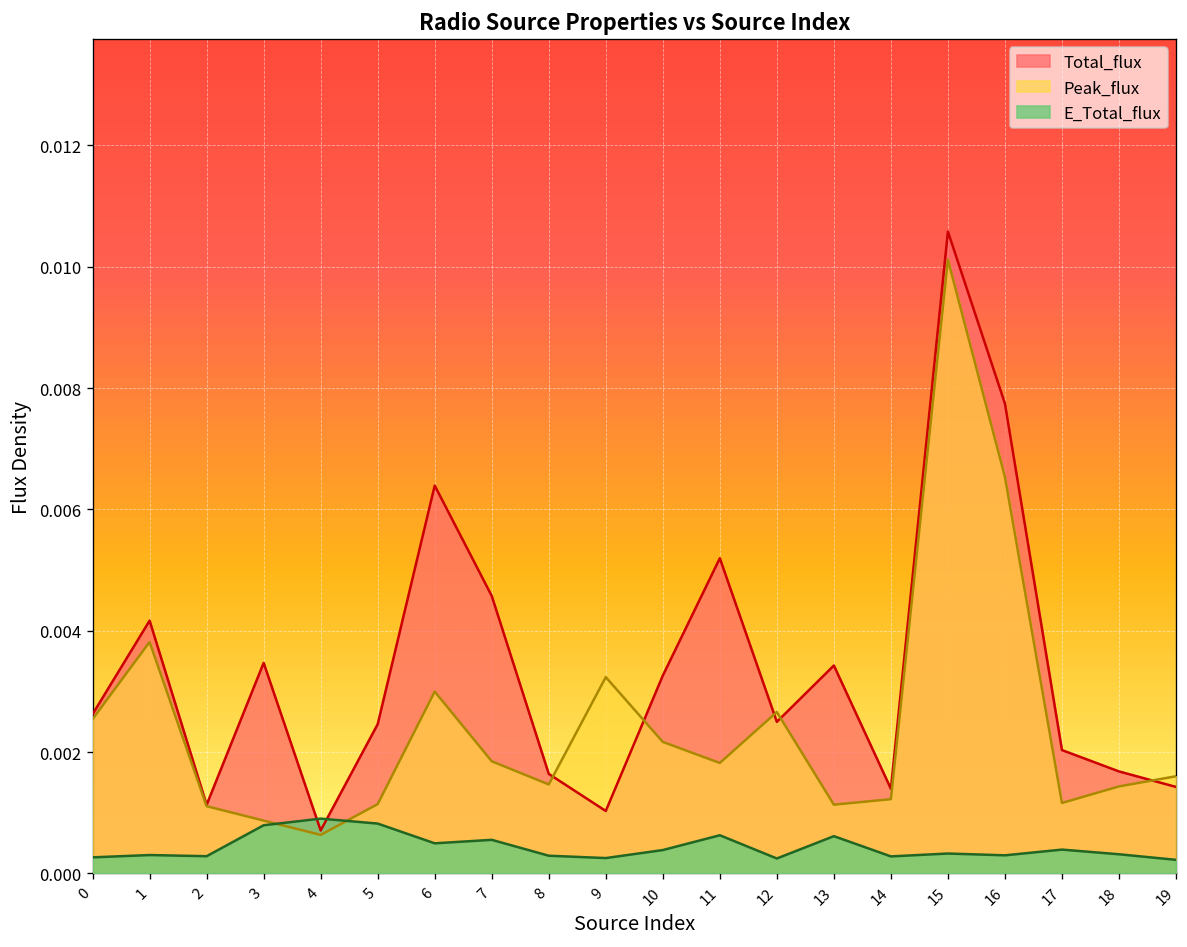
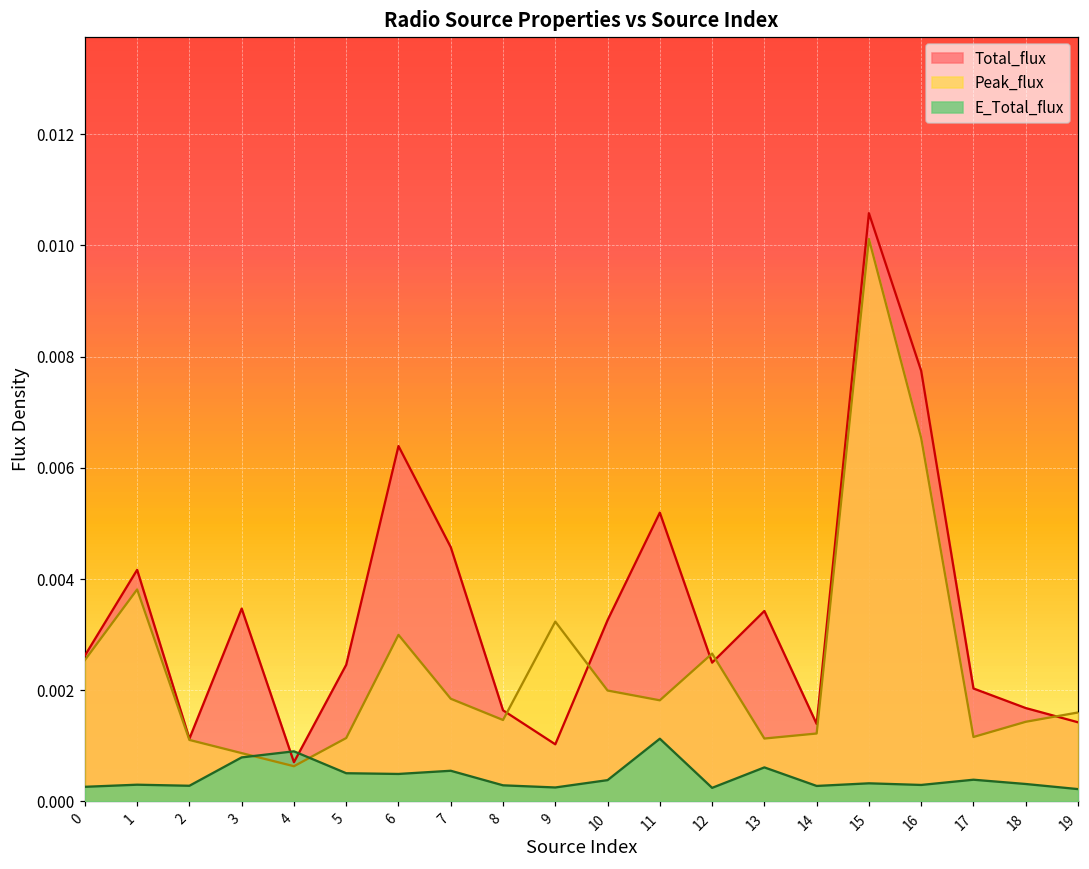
E_Total_flux, 5: 0.0008 -> 0.0005
Peak_flux, 10: 0.0022 -> 0.0020
E_Total_flux, 11: 0.0006 -> 0.0011
